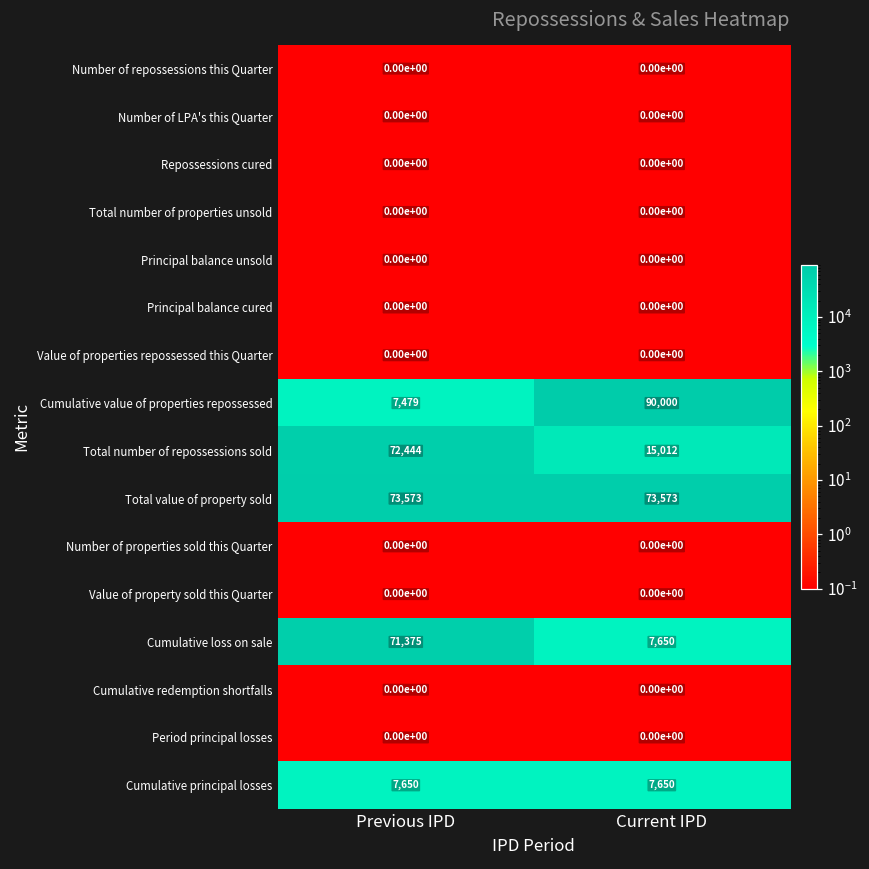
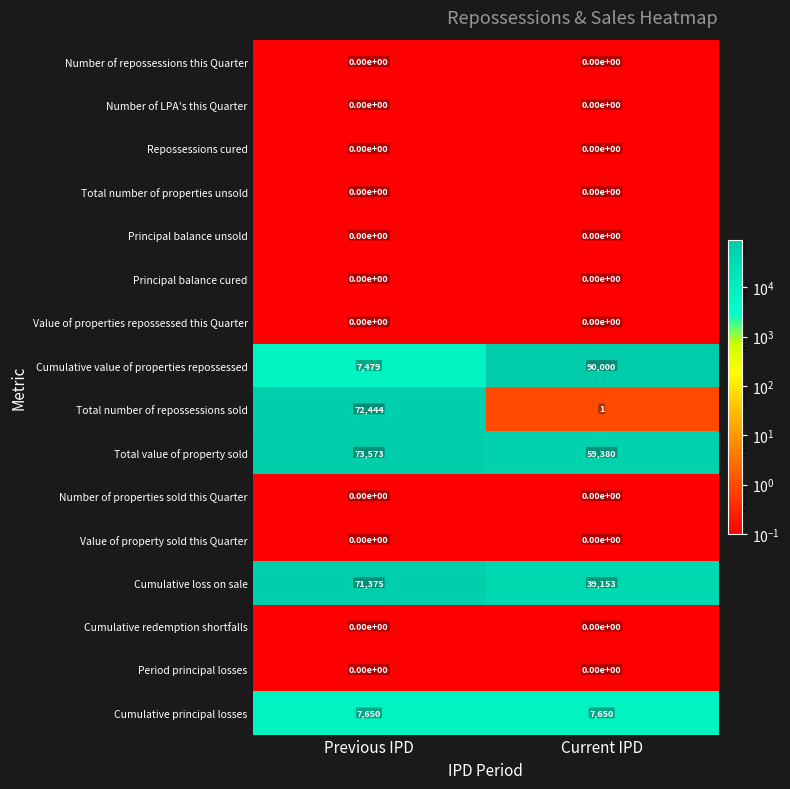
Total number of repossessions sold, Current IPD: 15,012 -> 1
Total value of property sold, Current IPD: 73,573 -> 59,380
Cumulative loss on sale, Current IPD: 7,650 -> 39,153
